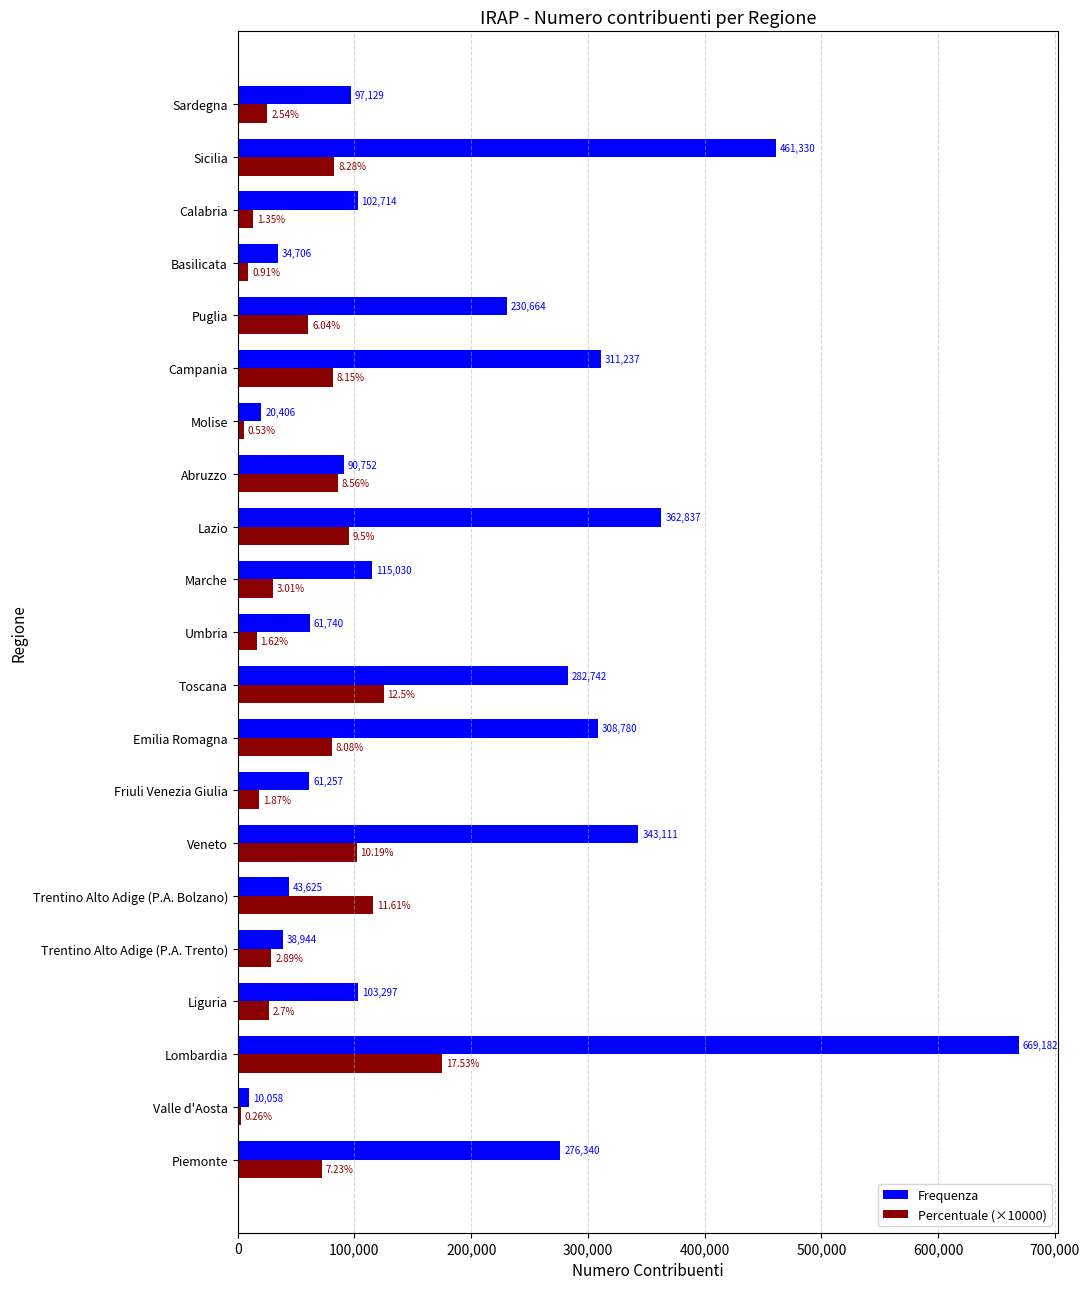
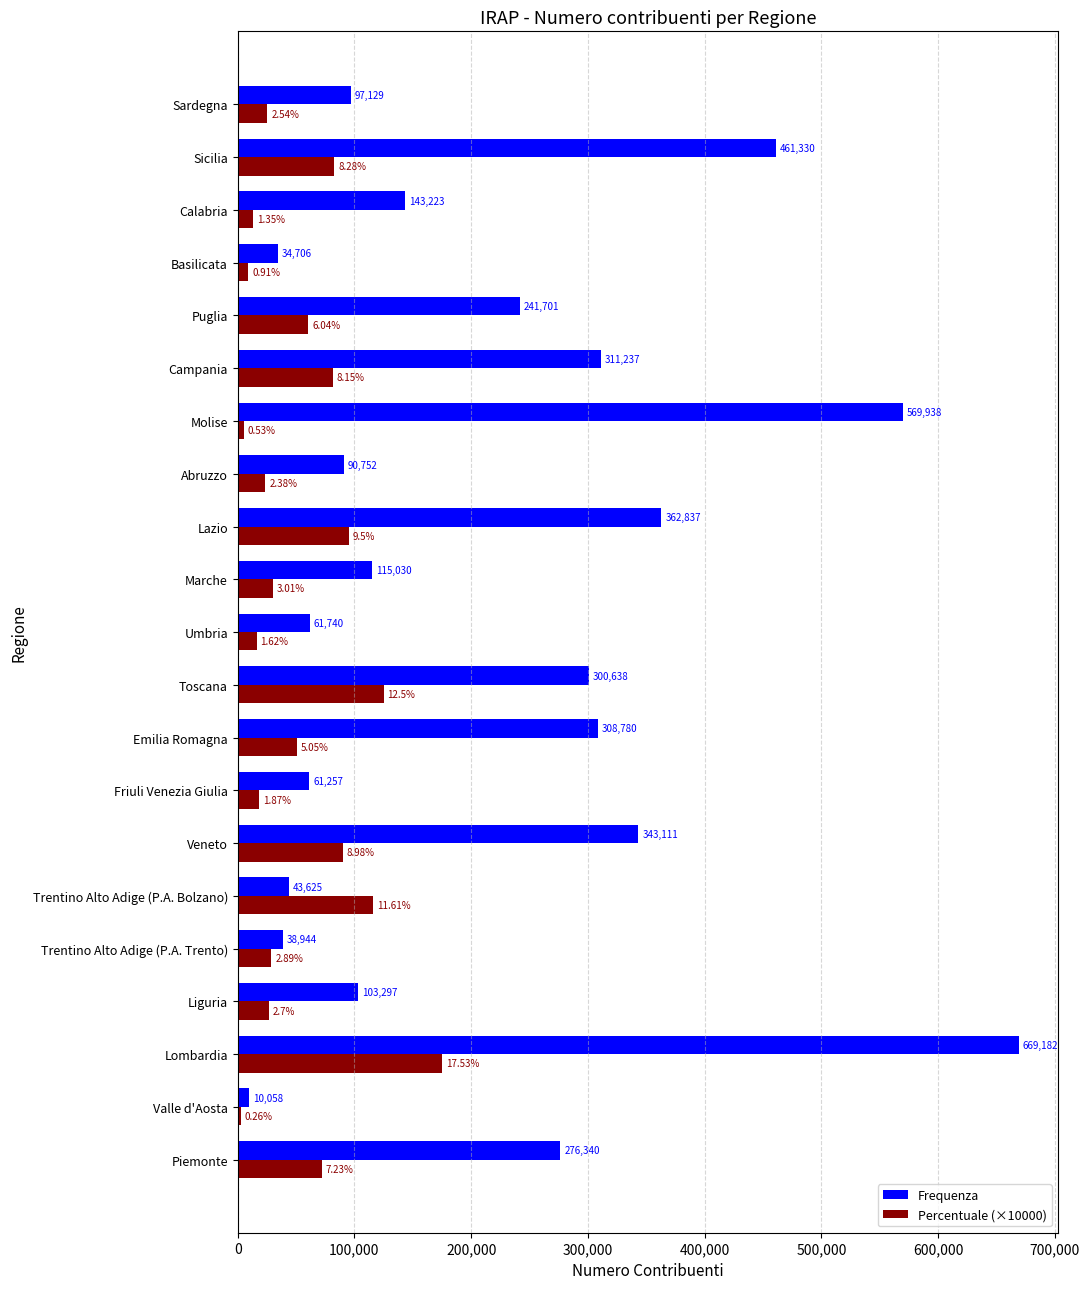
Frequenza, Calabria: 102,714 -> 143,223
Frequenza, Puglia: 230,664 -> 241,701
Frequenza, Molise: 20,406 -> 569,938
Percentuale (×10000), Abruzzo: 8.56% -> 2.38%
Frequenza, Toscana: 282,742 -> 300,638
Percentuale (×10000), Emilia Romagna: 8.08% -> 5.05%
Percentuale (×10000), Veneto: 10.19% -> 8.98%
